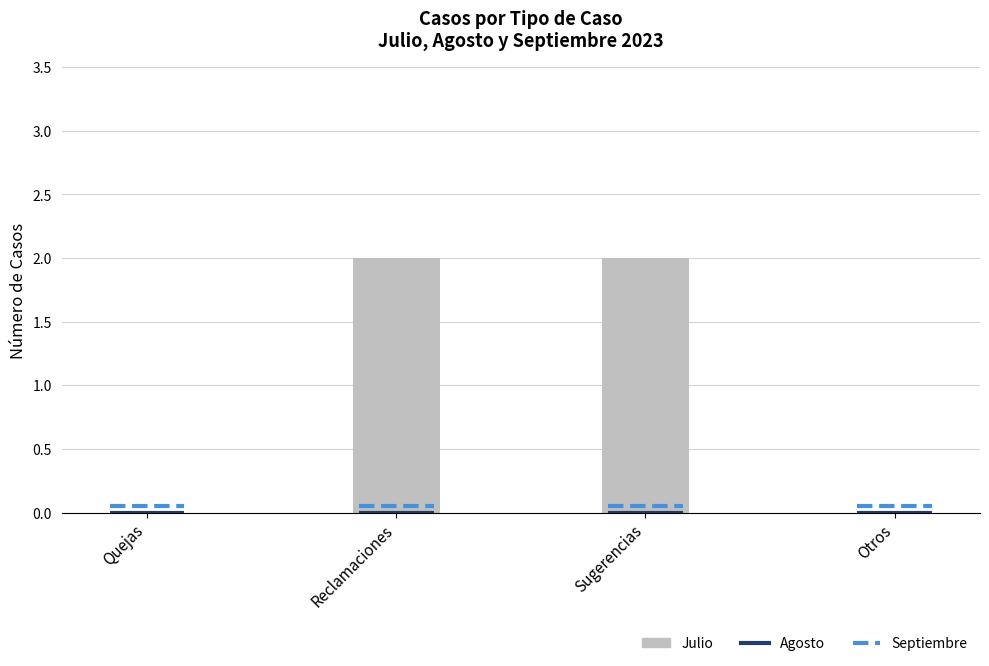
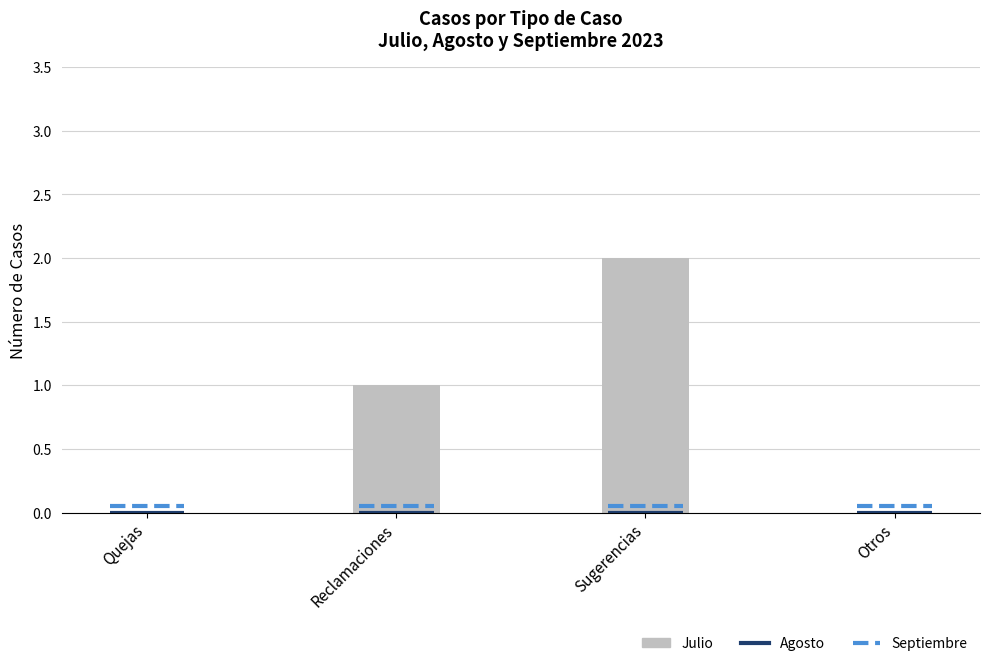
Reclamaciones: 2 -> 1
